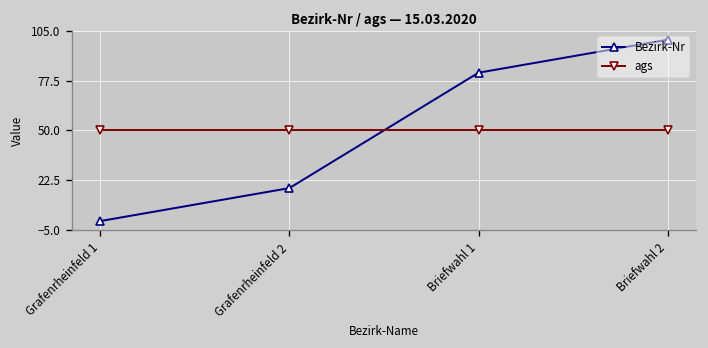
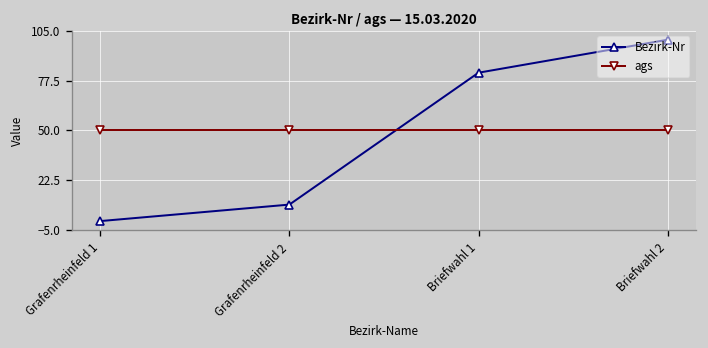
Bezirk-Nr, Grafenrheinfeld 2: 18 -> 9
